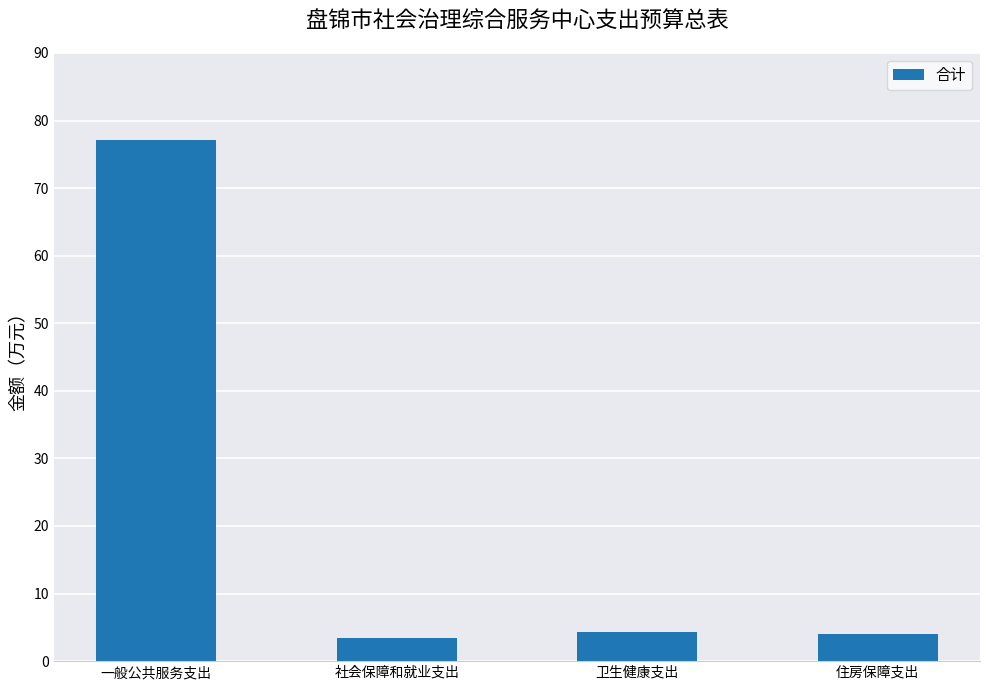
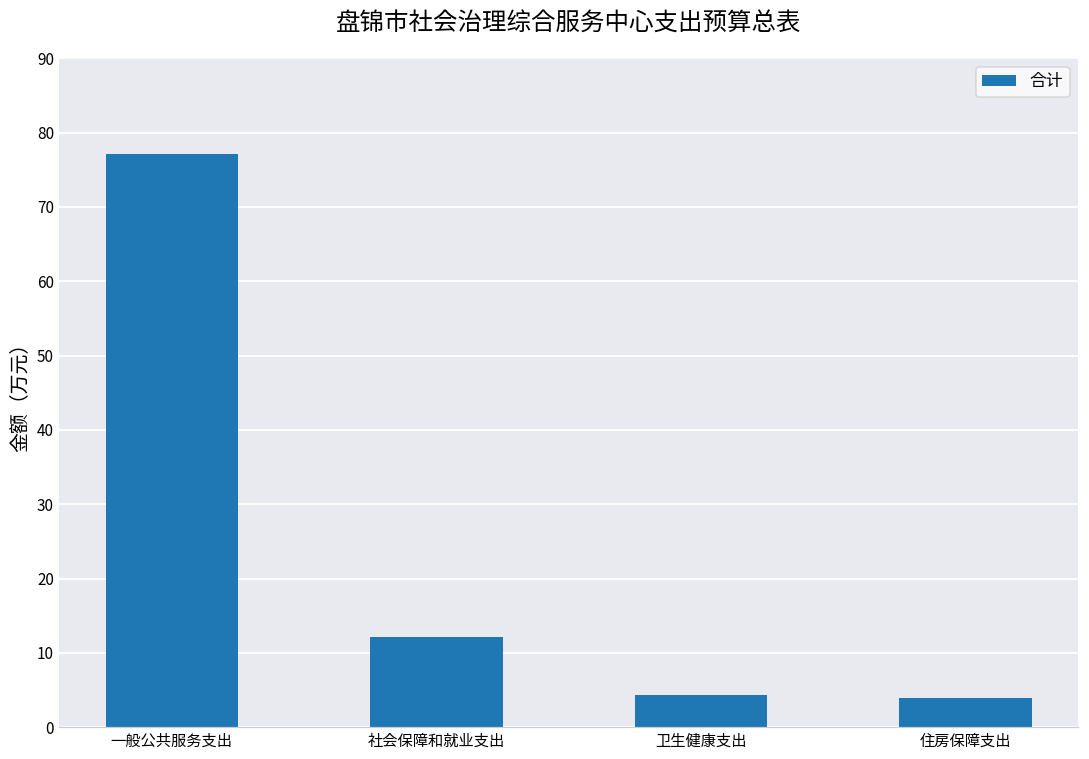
社会保障和就业支出: 3 -> 12
